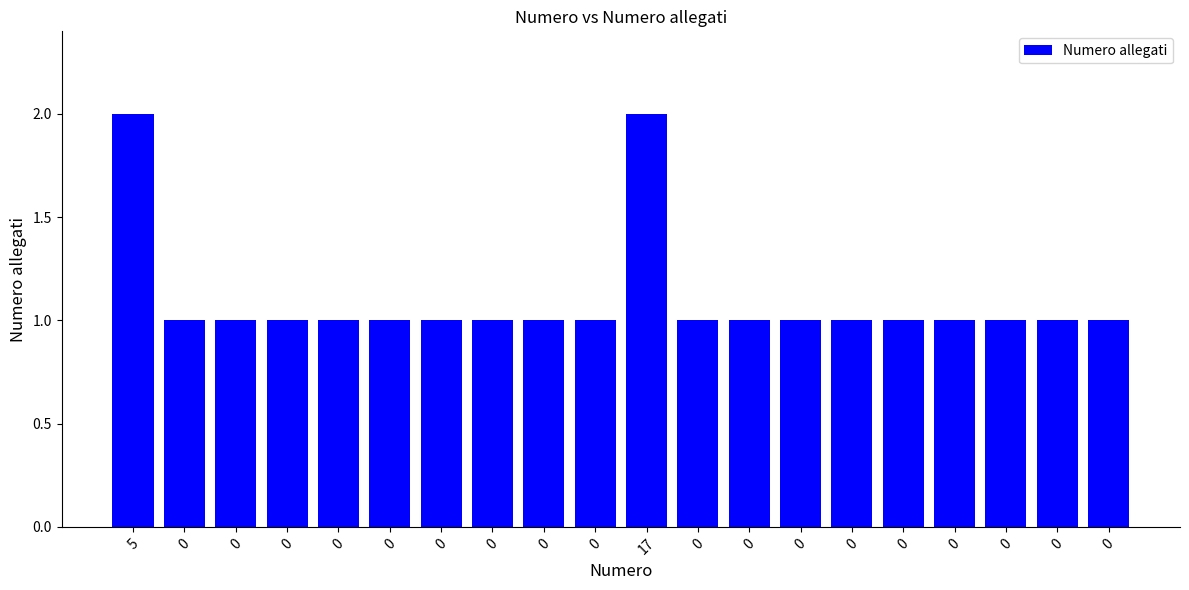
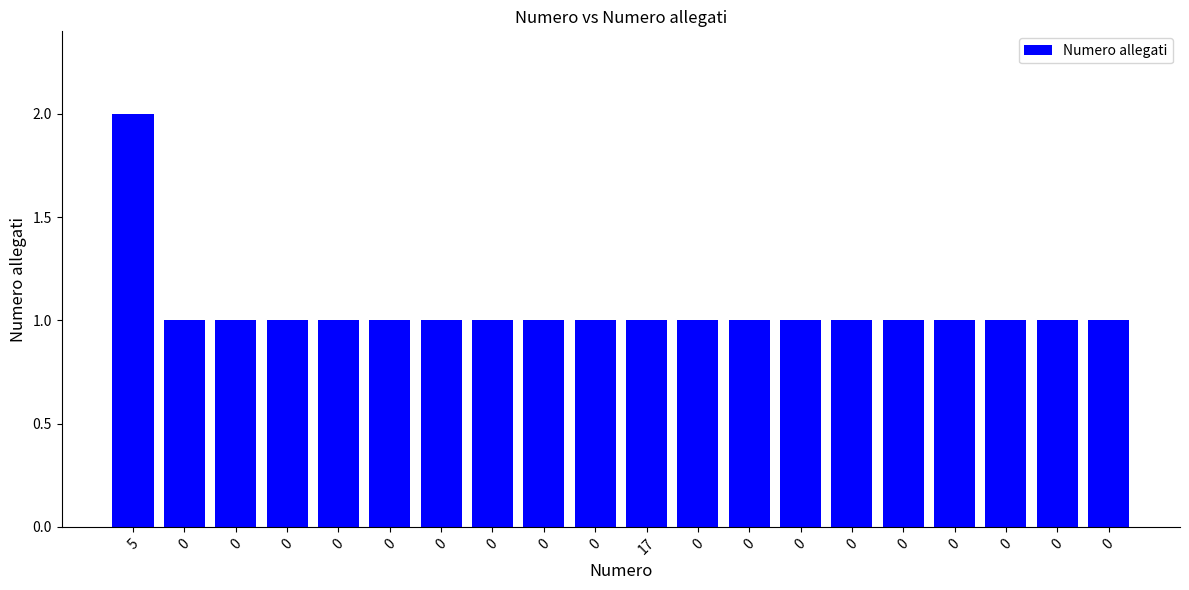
17: 2 -> 1
